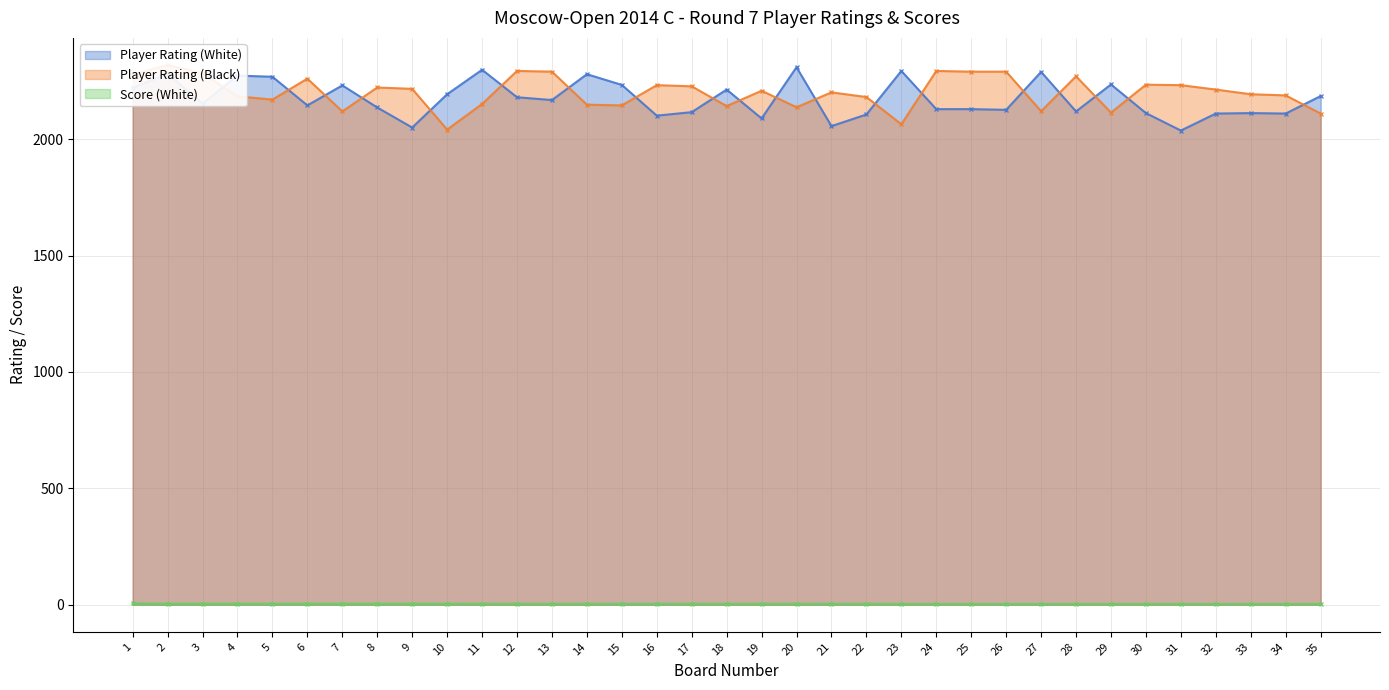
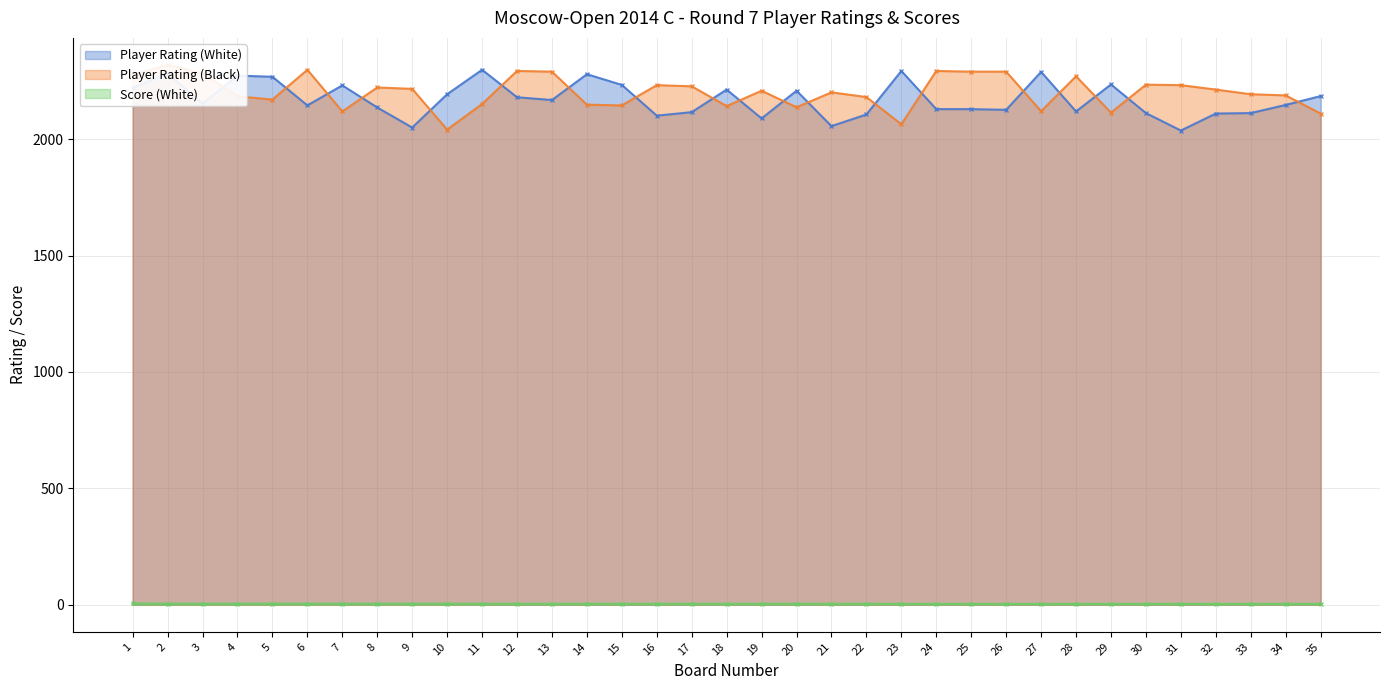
Player Rating (Black), 6: 2260 -> 2300
Player Rating (White), 20: 2310 -> 2210
Player Rating (White), 34: 2110 -> 2150
